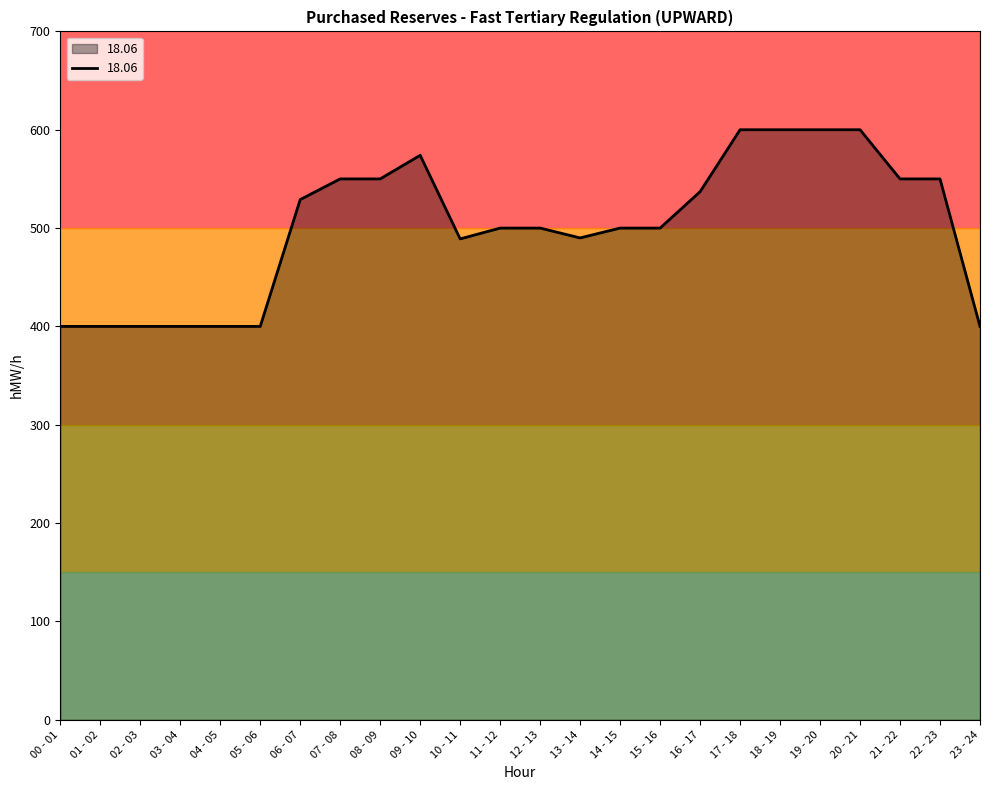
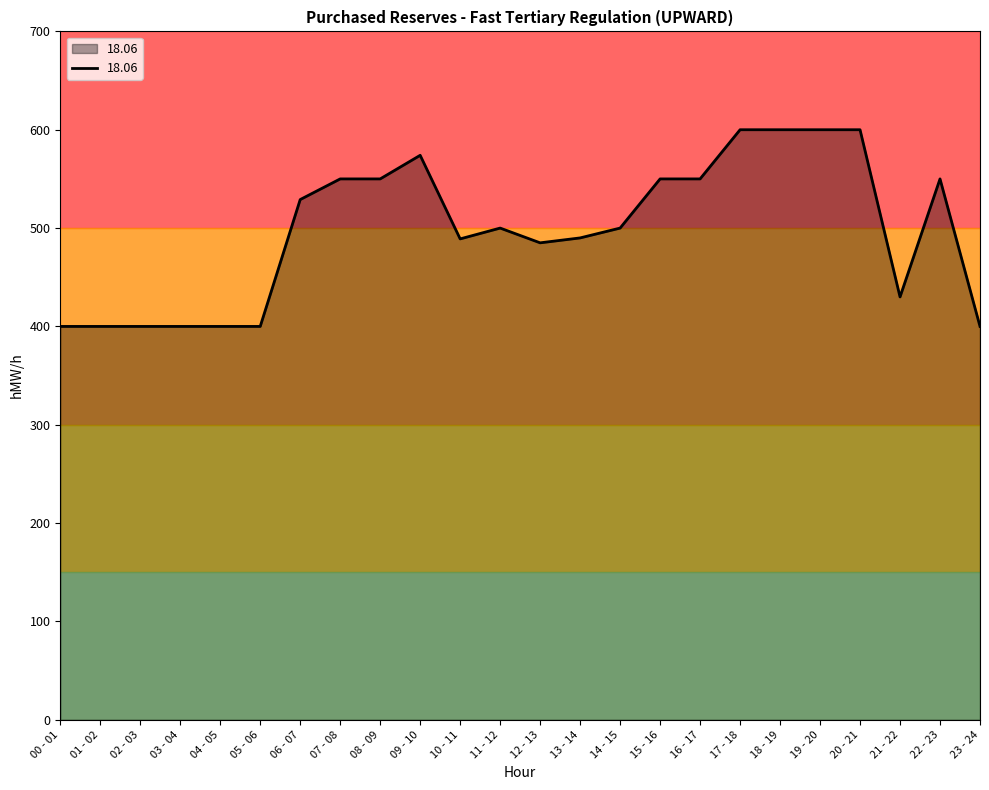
12 - 13: 500 -> 490
15 - 16: 500 -> 550
16 - 17: 540 -> 550
21 - 22: 550 -> 430
